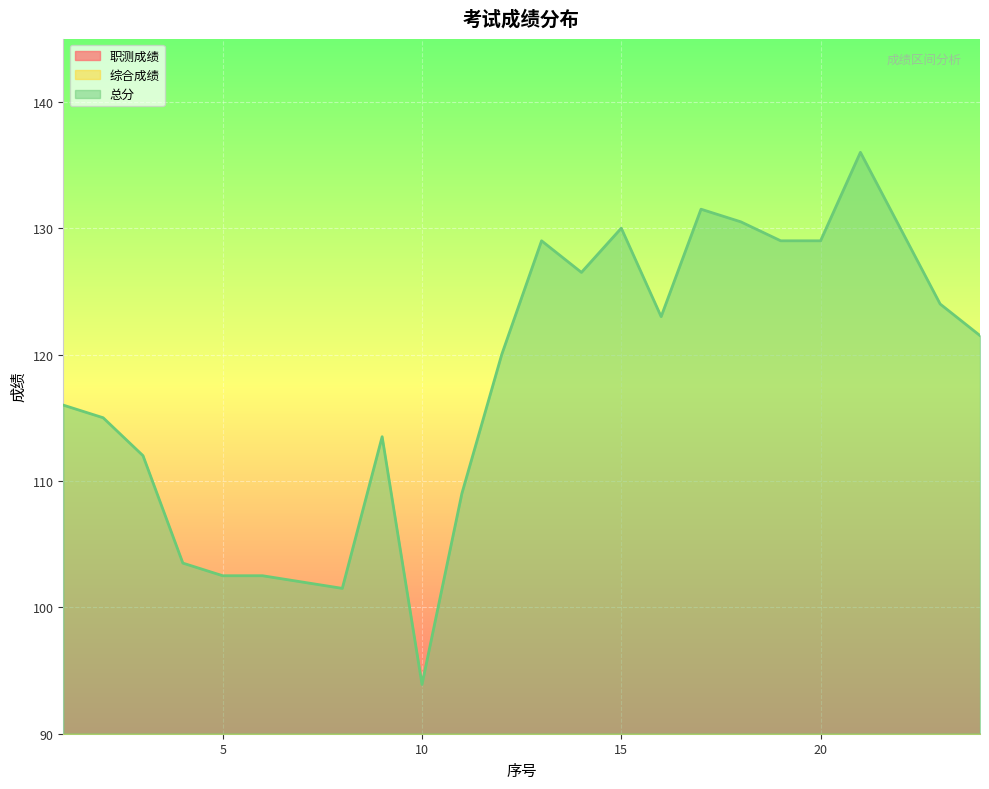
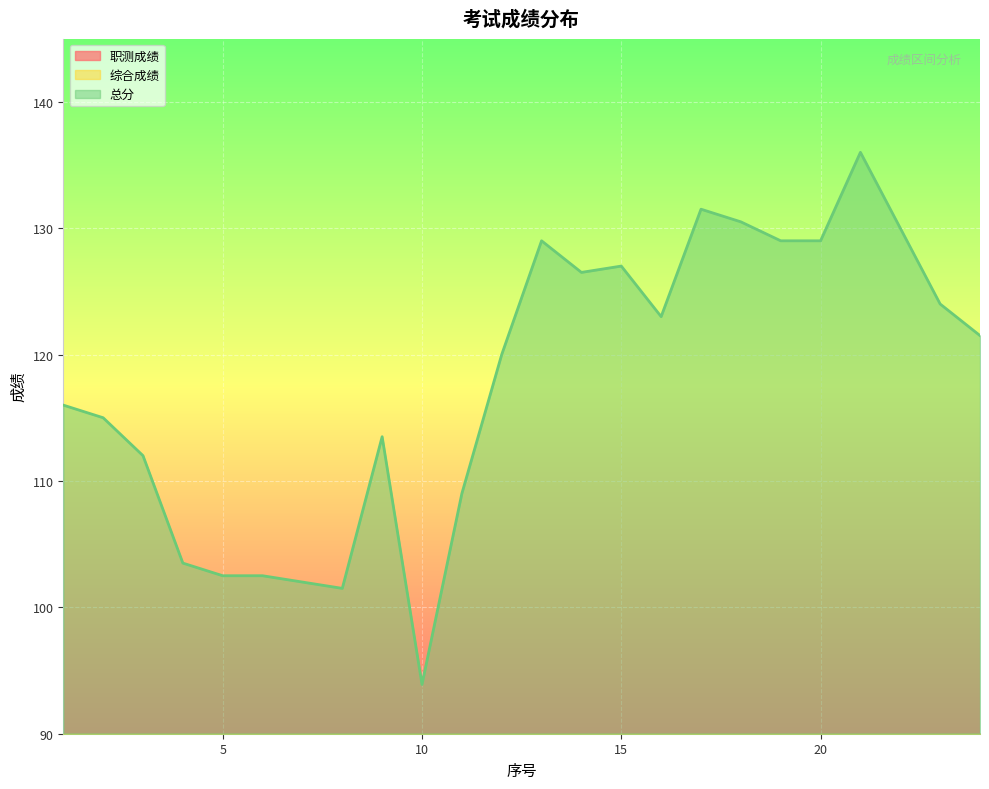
总分, 15: 130 -> 127
